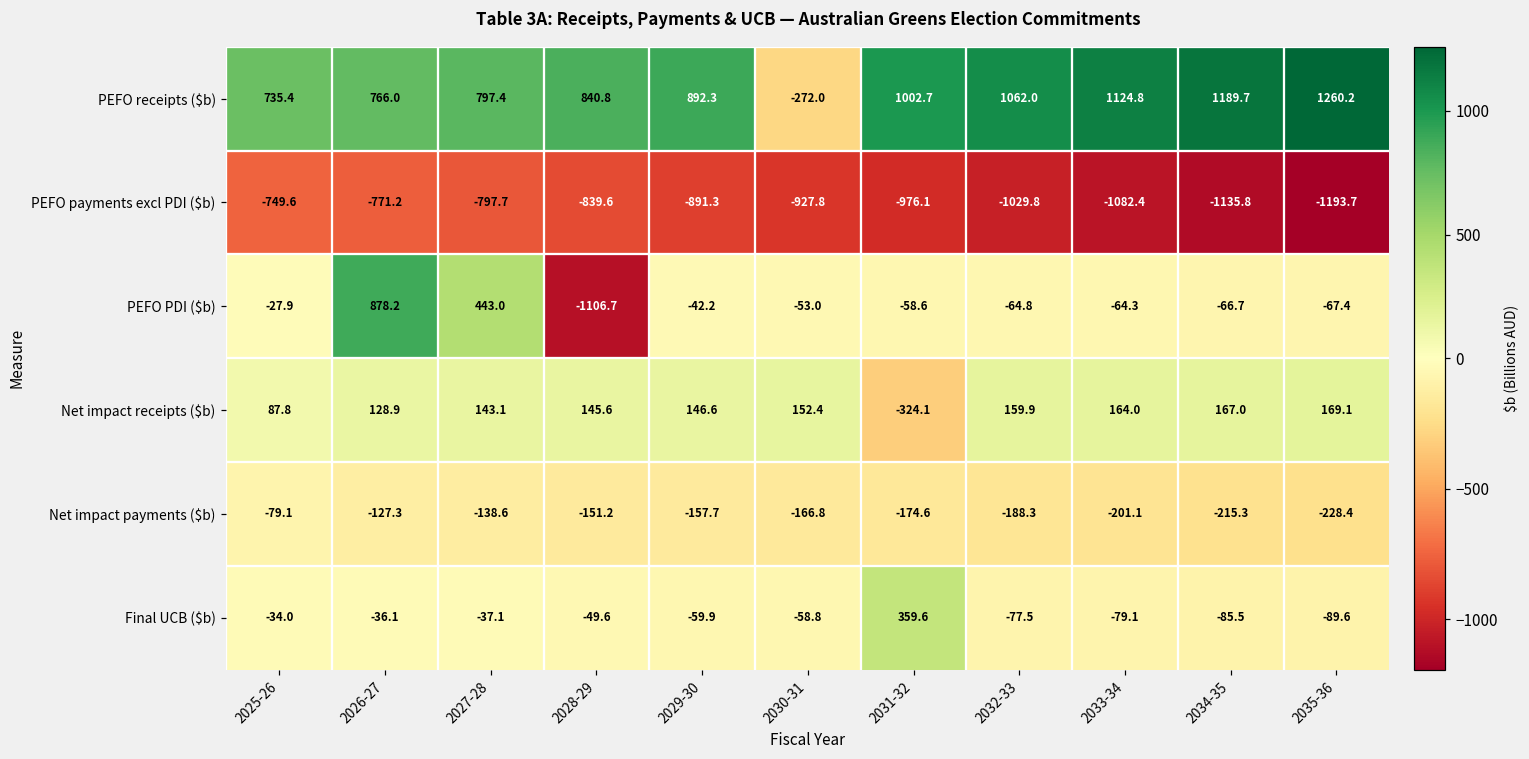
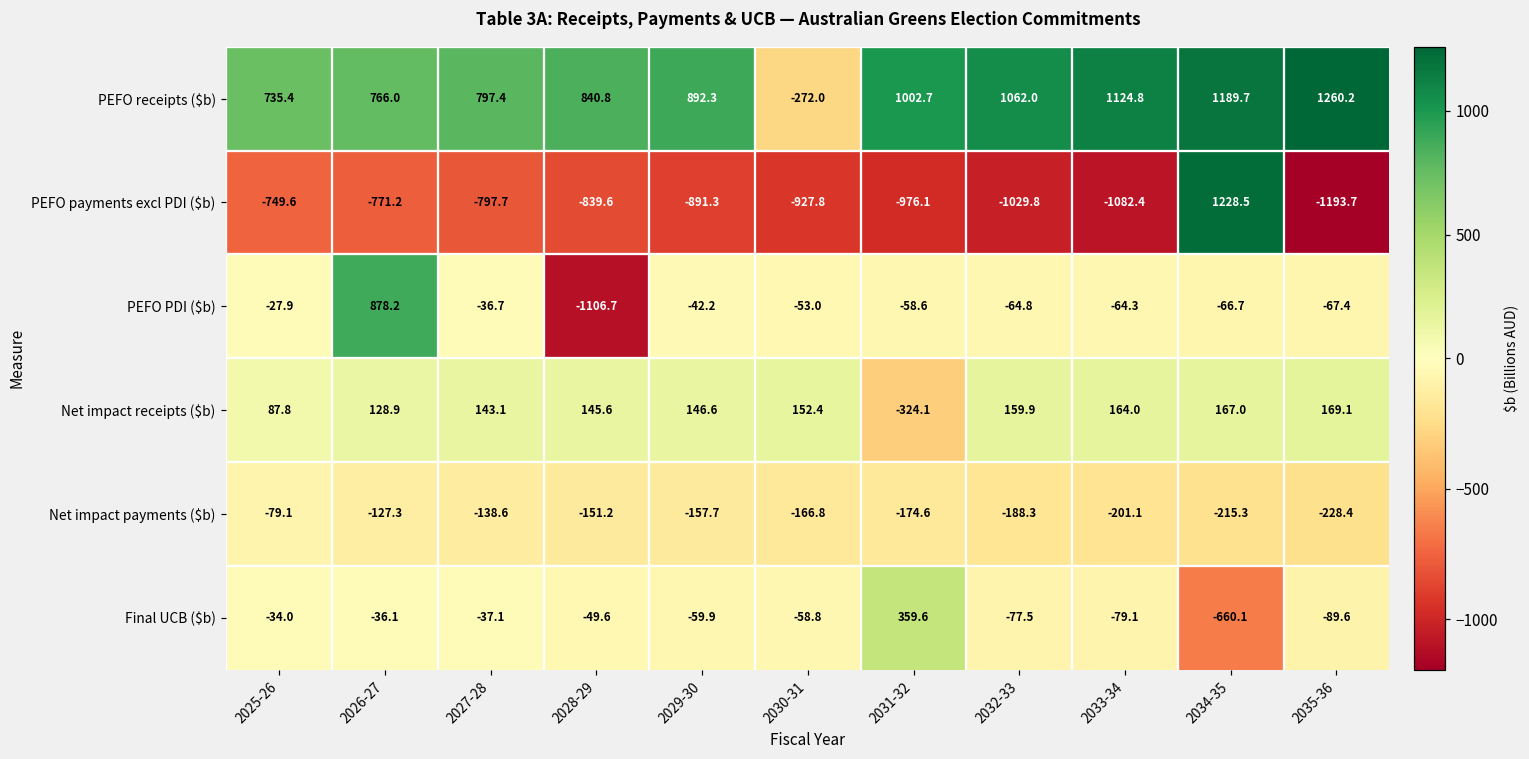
PEFO payments excl PDI ($b), 2034-35: -1135.8 -> 1228.5
PEFO PDI ($b), 2027-28: 443.0 -> -36.7
Final UCB ($b), 2034-35: -85.5 -> -660.1
